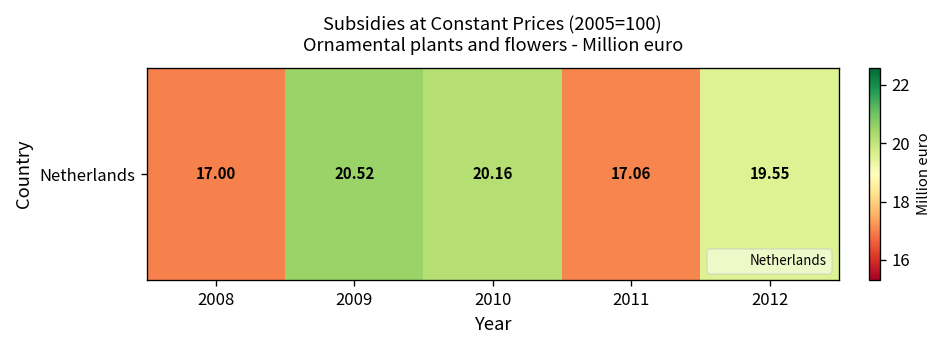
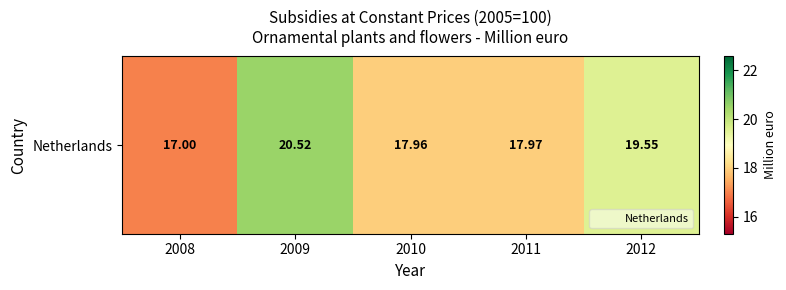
Netherlands, 2010: 20.16 -> 17.96
Netherlands, 2011: 17.06 -> 17.97
